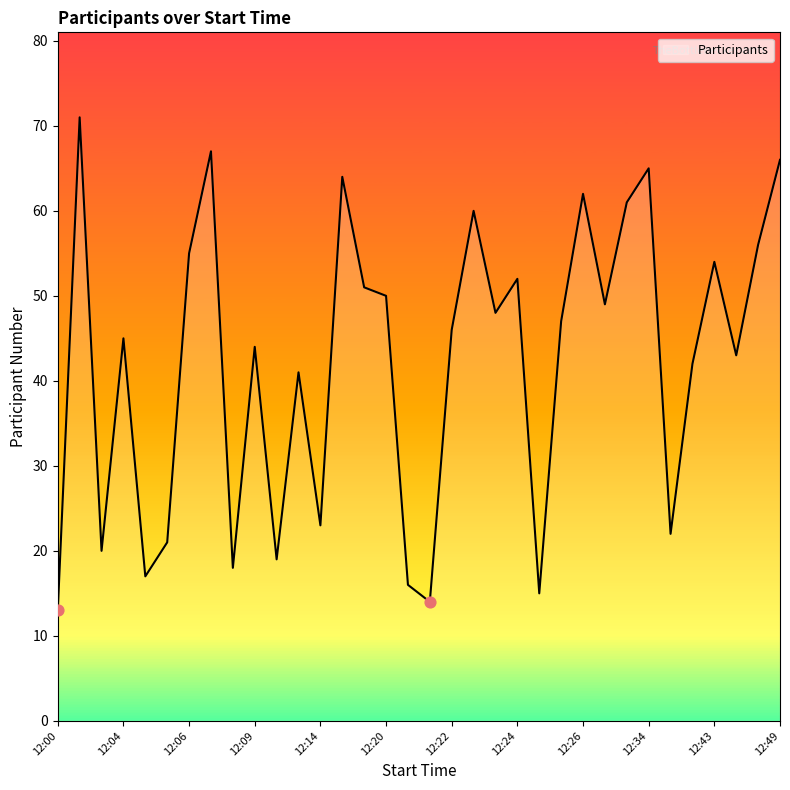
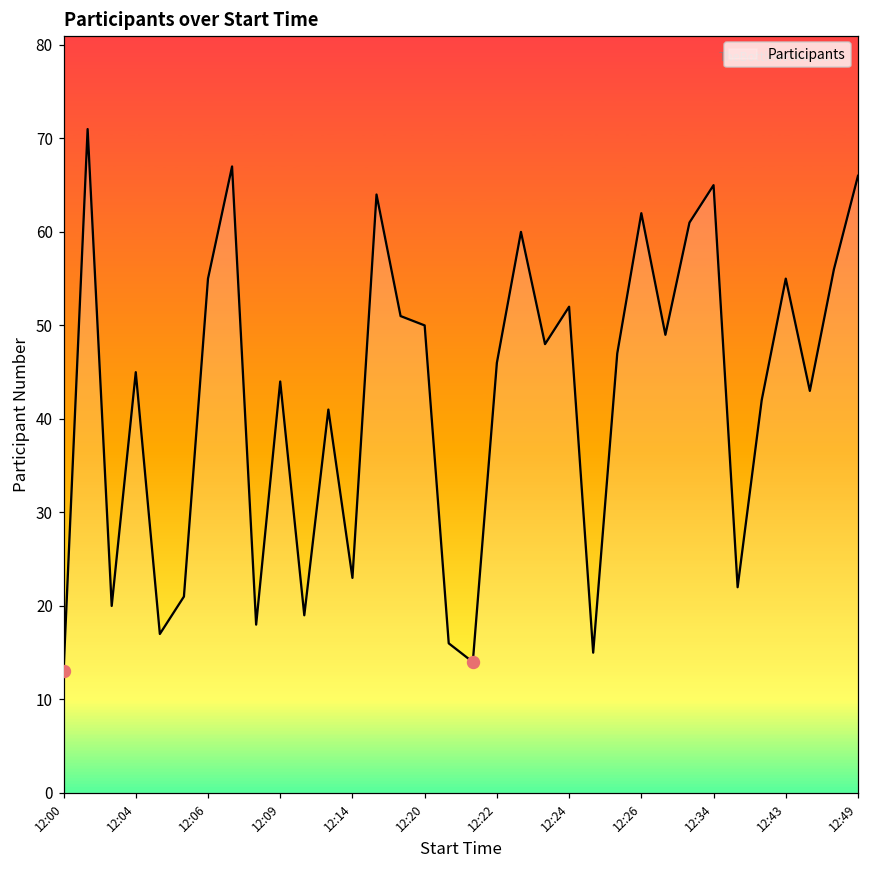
Participants, 12:43: 54 -> 55
